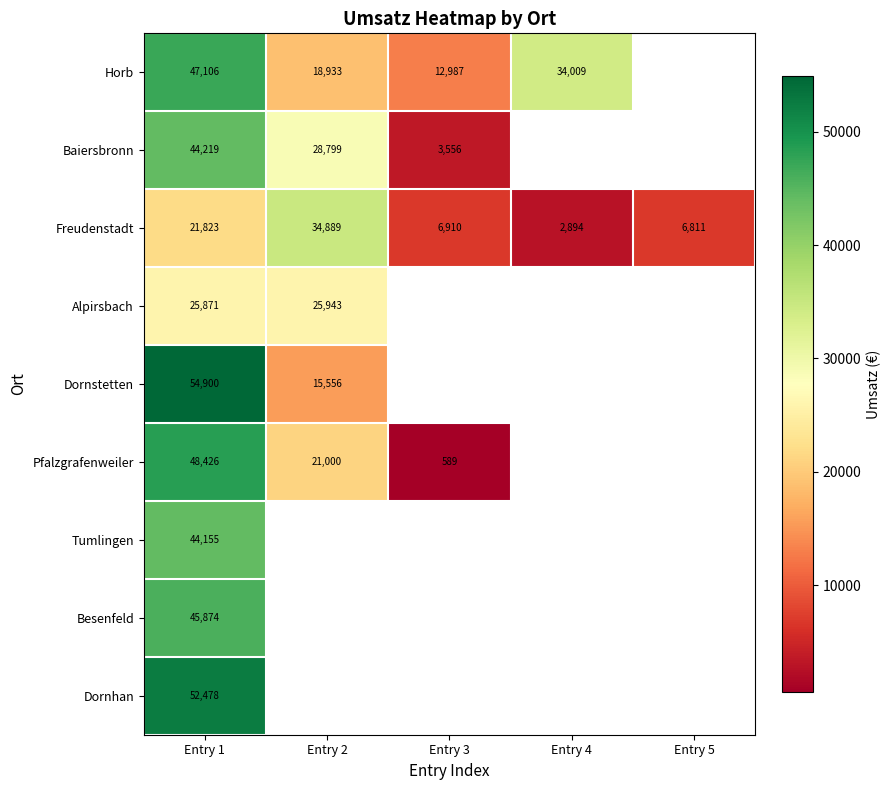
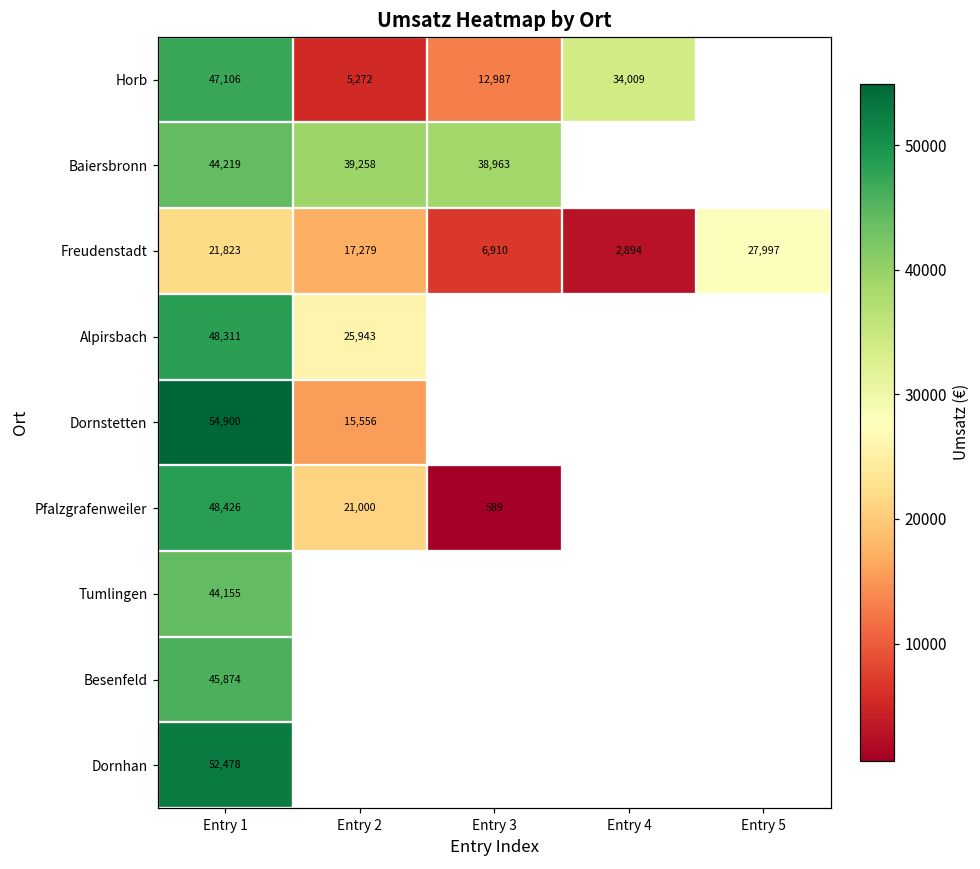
Horb, Entry 2: 18,933 -> 5,272
Baiersbronn, Entry 2: 28,799 -> 39,258
Baiersbronn, Entry 3: 3,556 -> 38,963
Freudenstadt, Entry 2: 34,889 -> 17,279
Freudenstadt, Entry 5: 6,811 -> 27,997
Alpirsbach, Entry 1: 25,871 -> 48,311
